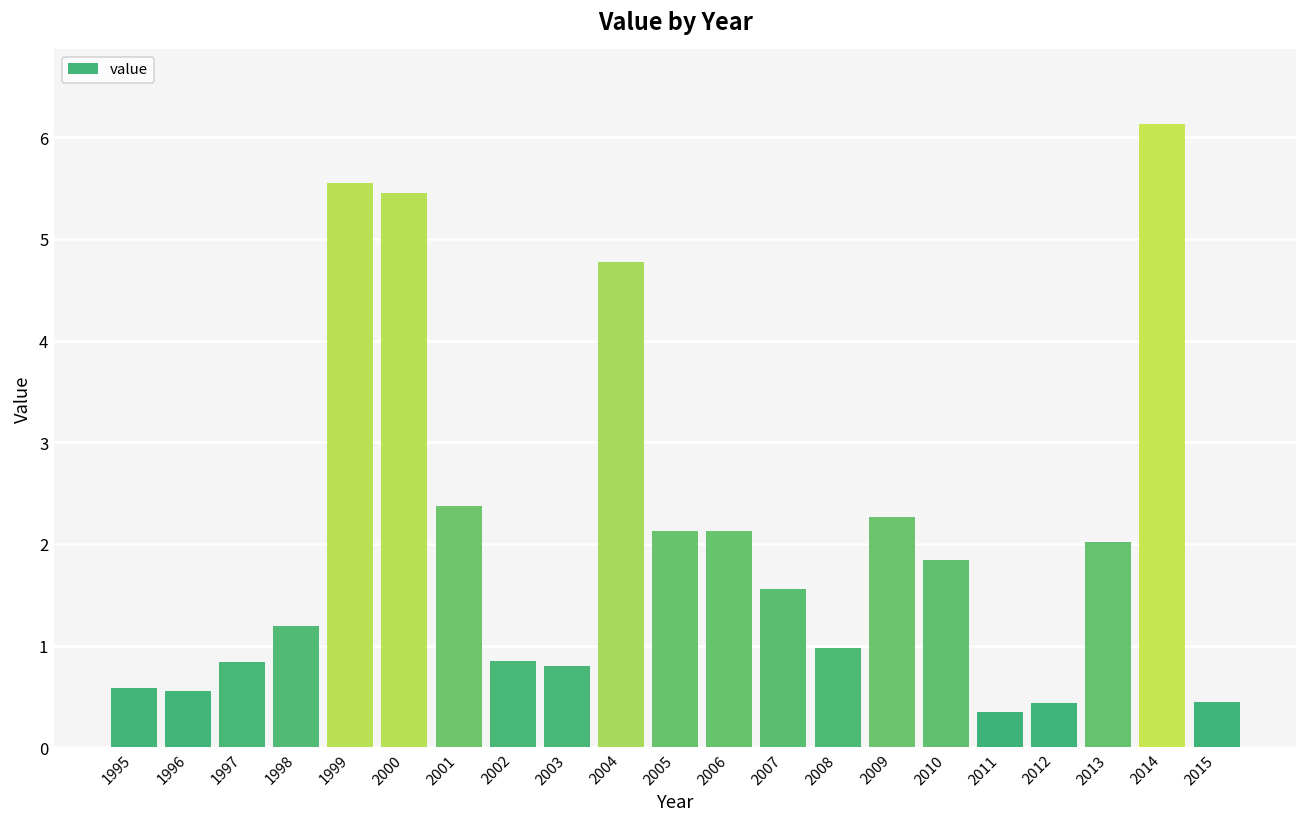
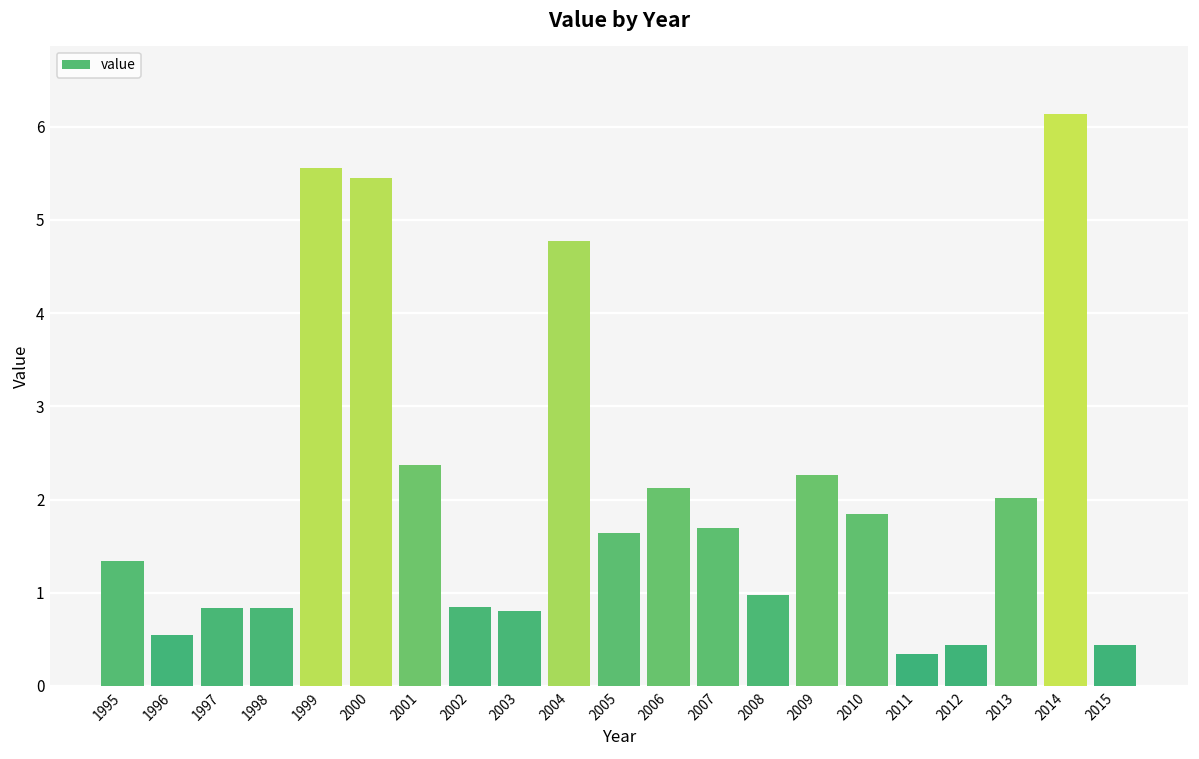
1995: 0.6 -> 1.3
1998: 1.2 -> 0.8
2005: 2.1 -> 1.6
2007: 1.6 -> 1.7
